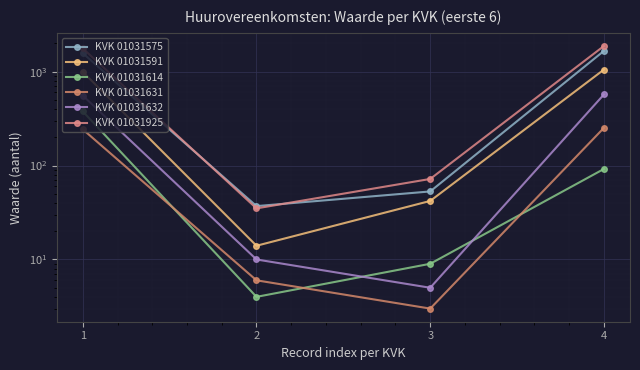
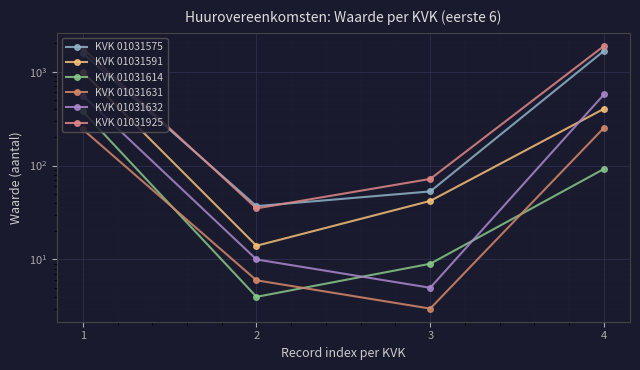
KVK 01031591, 4: 1100 -> 400
